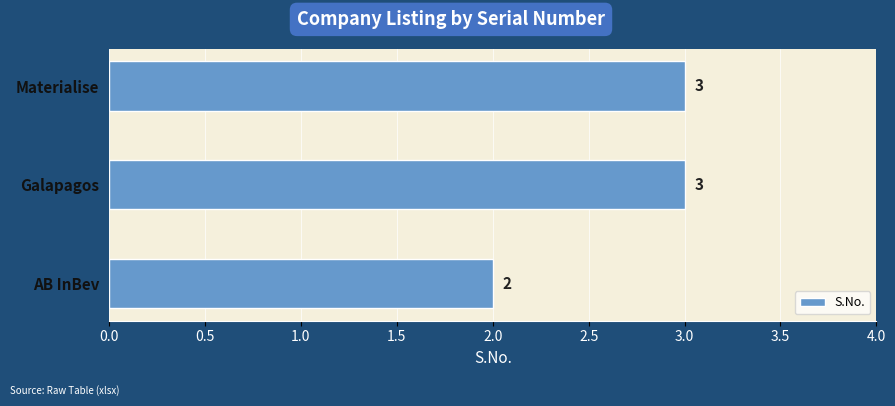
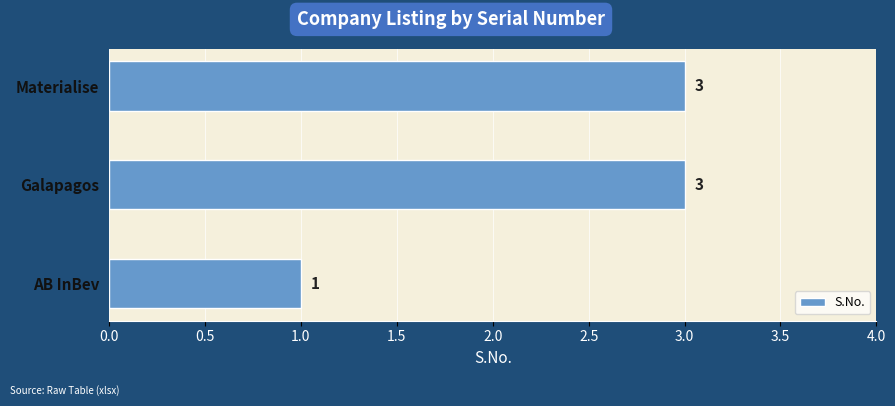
AB InBev: 2 -> 1
